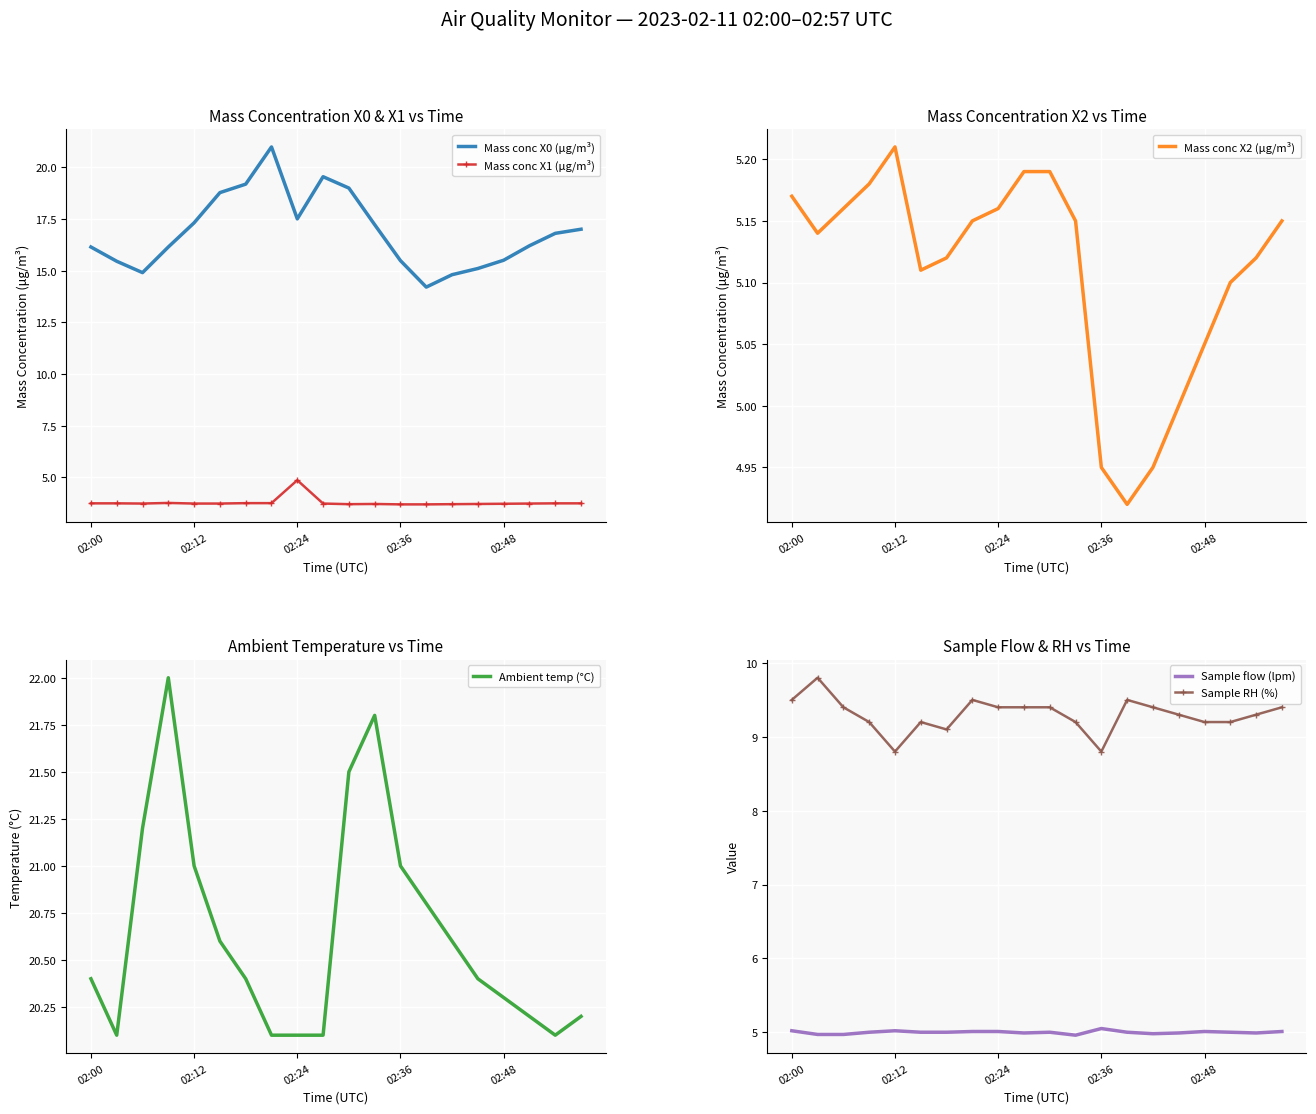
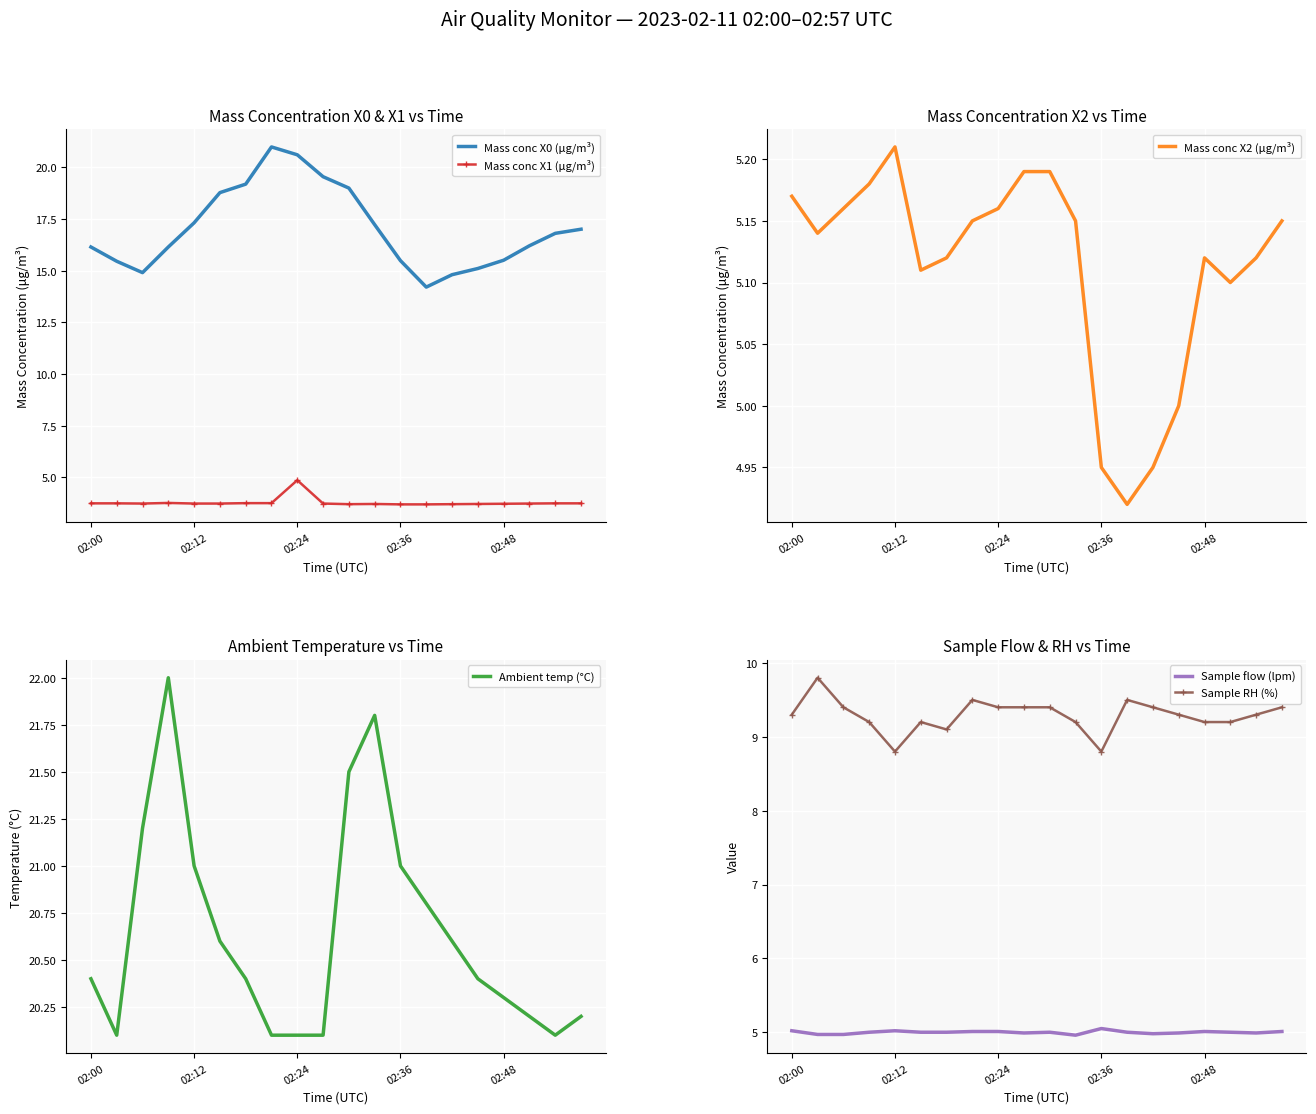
Mass Concentration X0 & X1 vs Time, Mass conc X0 (μg/m³), 02:24: 17.5 -> 20.6
Mass Concentration X2 vs Time, 02:48: 5.05 -> 5.12
Sample Flow & RH vs Time, Sample RH (%), 02:00: 9.5 -> 9.3
